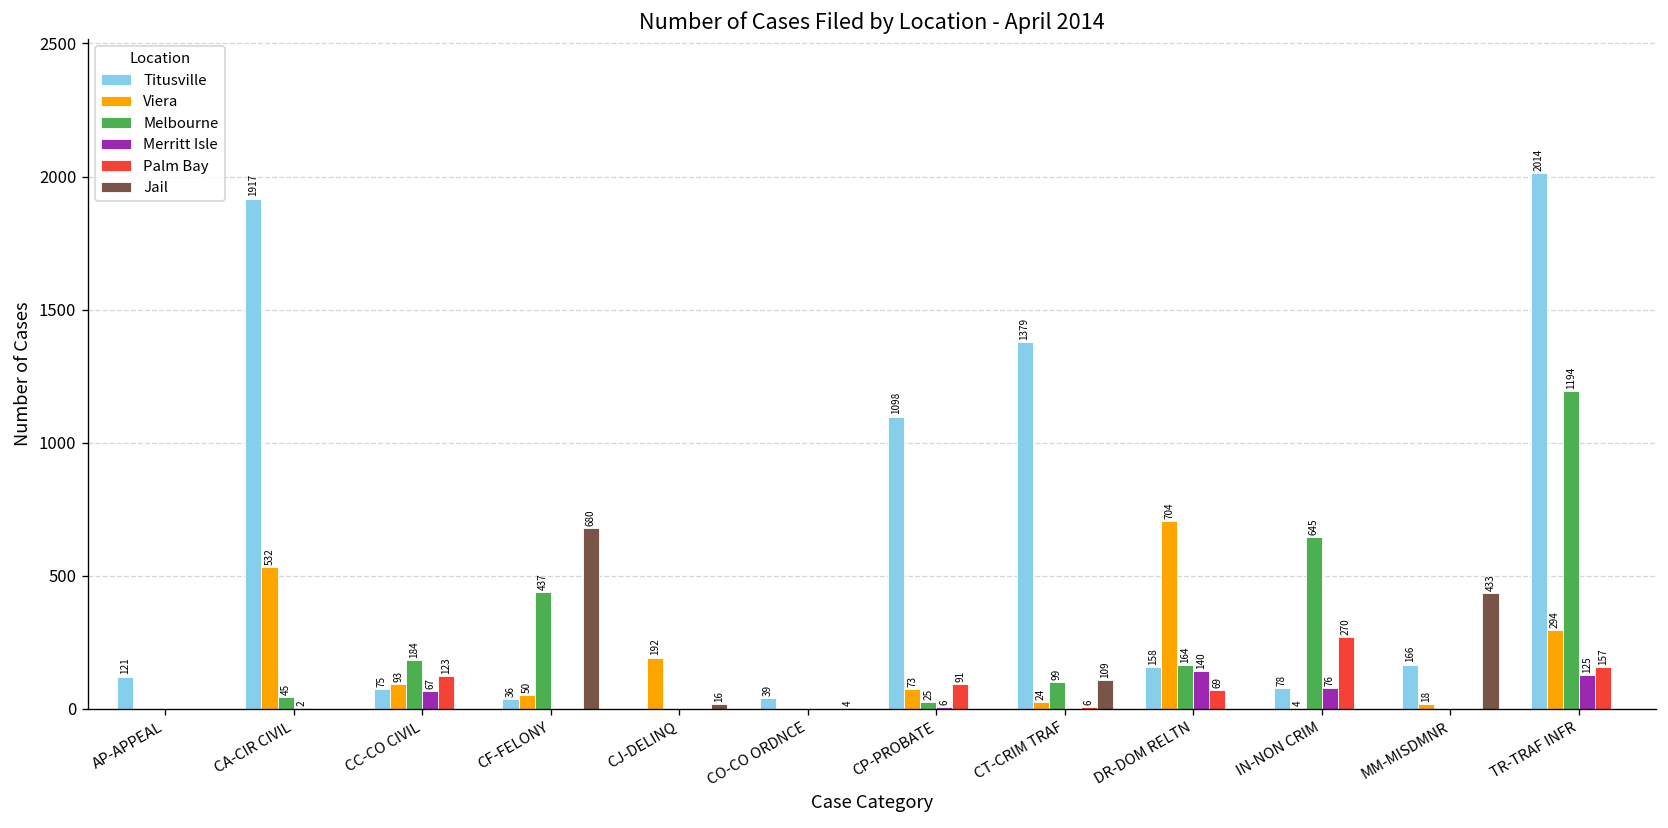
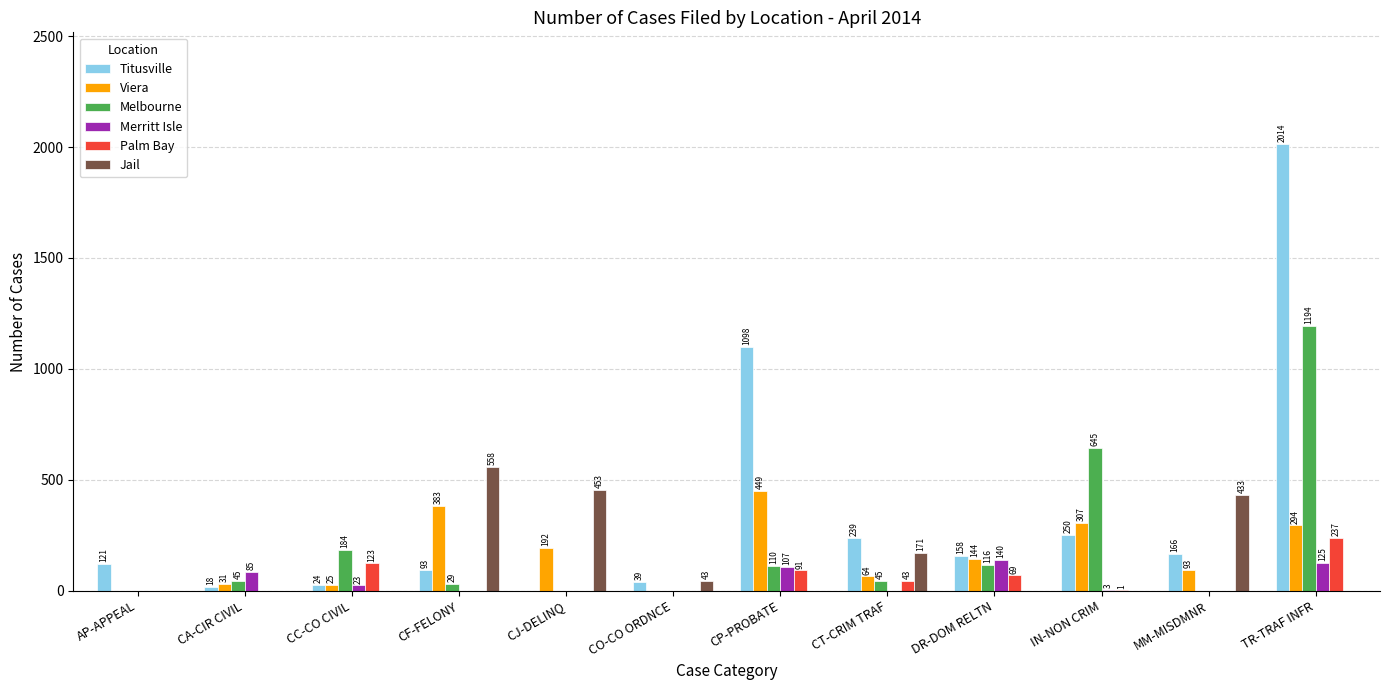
Titusville, CA-CIR CIVIL: 1917 -> 18
Viera, CA-CIR CIVIL: 532 -> 31
Merritt Isle, CA-CIR CIVIL: 2 -> 85
Titusville, CC-CO CIVIL: 75 -> 24
Viera, CC-CO CIVIL: 93 -> 25
Merritt Isle, CC-CO CIVIL: 67 -> 23
Titusville, CF-FELONY: 36 -> 93
Viera, CF-FELONY: 50 -> 383
Melbourne, CF-FELONY: 437 -> 29
Jail, CF-FELONY: 680 -> 558
Jail, CJ-DELINQ: 16 -> 453
Jail, CO-CO ORDNCE: 4 -> 43
Viera, CP-PROBATE: 73 -> 449
Melbourne, CP-PROBATE: 25 -> 110
Merritt Isle, CP-PROBATE: 6 -> 107
Titusville, CT-CRIM TRAF: 1379 -> 239
Viera, CT-CRIM TRAF: 24 -> 64
Melbourne, CT-CRIM TRAF: 99 -> 45
Palm Bay, CT-CRIM TRAF: 6 -> 43
Jail, CT-CRIM TRAF: 109 -> 171
Viera, DR-DOM RELTN: 704 -> 144
Melbourne, DR-DOM RELTN: 164 -> 116
Titusville, IN-NON CRIM: 78 -> 250
Viera, IN-NON CRIM: 4 -> 307
Merritt Isle, IN-NON CRIM: 76 -> 3
Palm Bay, IN-NON CRIM: 270 -> 1
Viera, MM-MISDMNR: 18 -> 93
Palm Bay, TR-TRAF INFR: 157 -> 237
